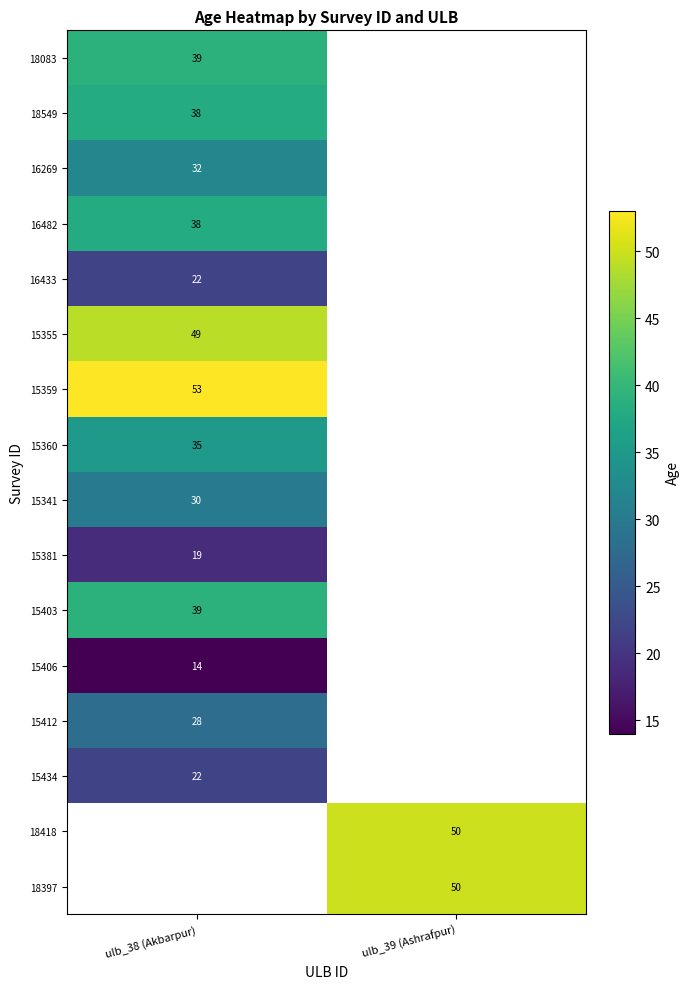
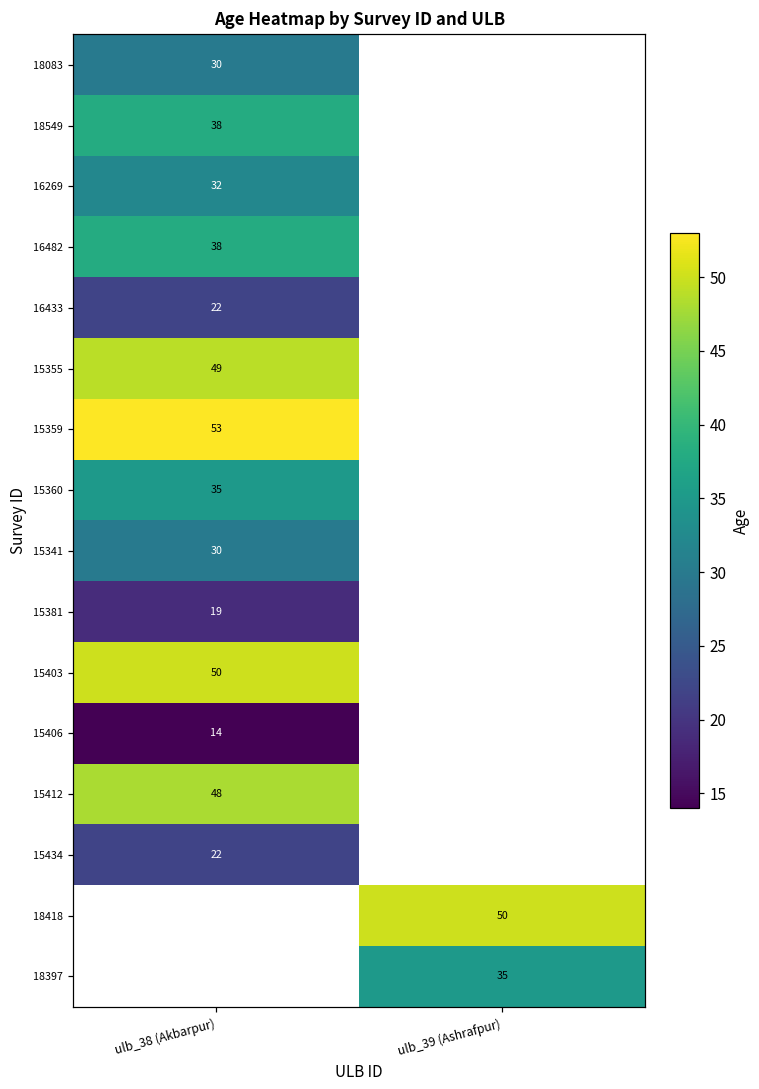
18083, ulb_38 (Akbarpur): 39 -> 30
15403, ulb_38 (Akbarpur): 39 -> 50
15412, ulb_38 (Akbarpur): 28 -> 48
18397, ulb_39 (Ashrafpur): 50 -> 35
